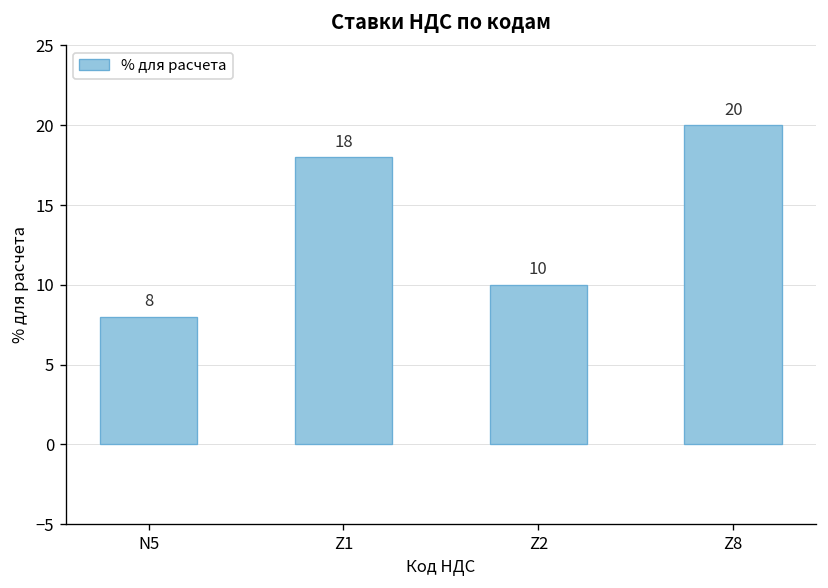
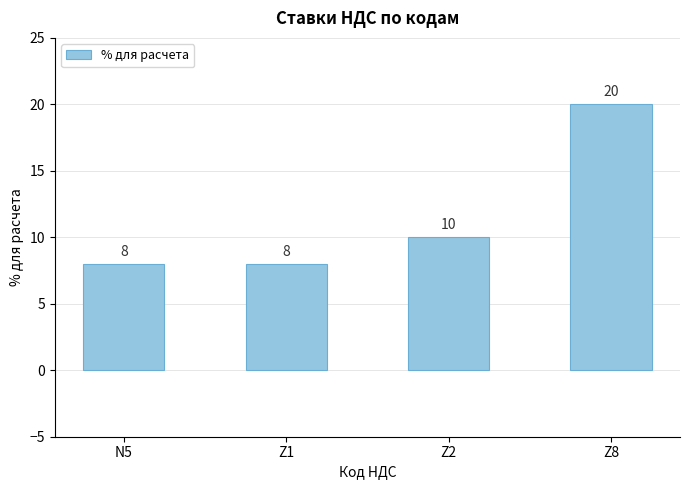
Z1: 18 -> 8
